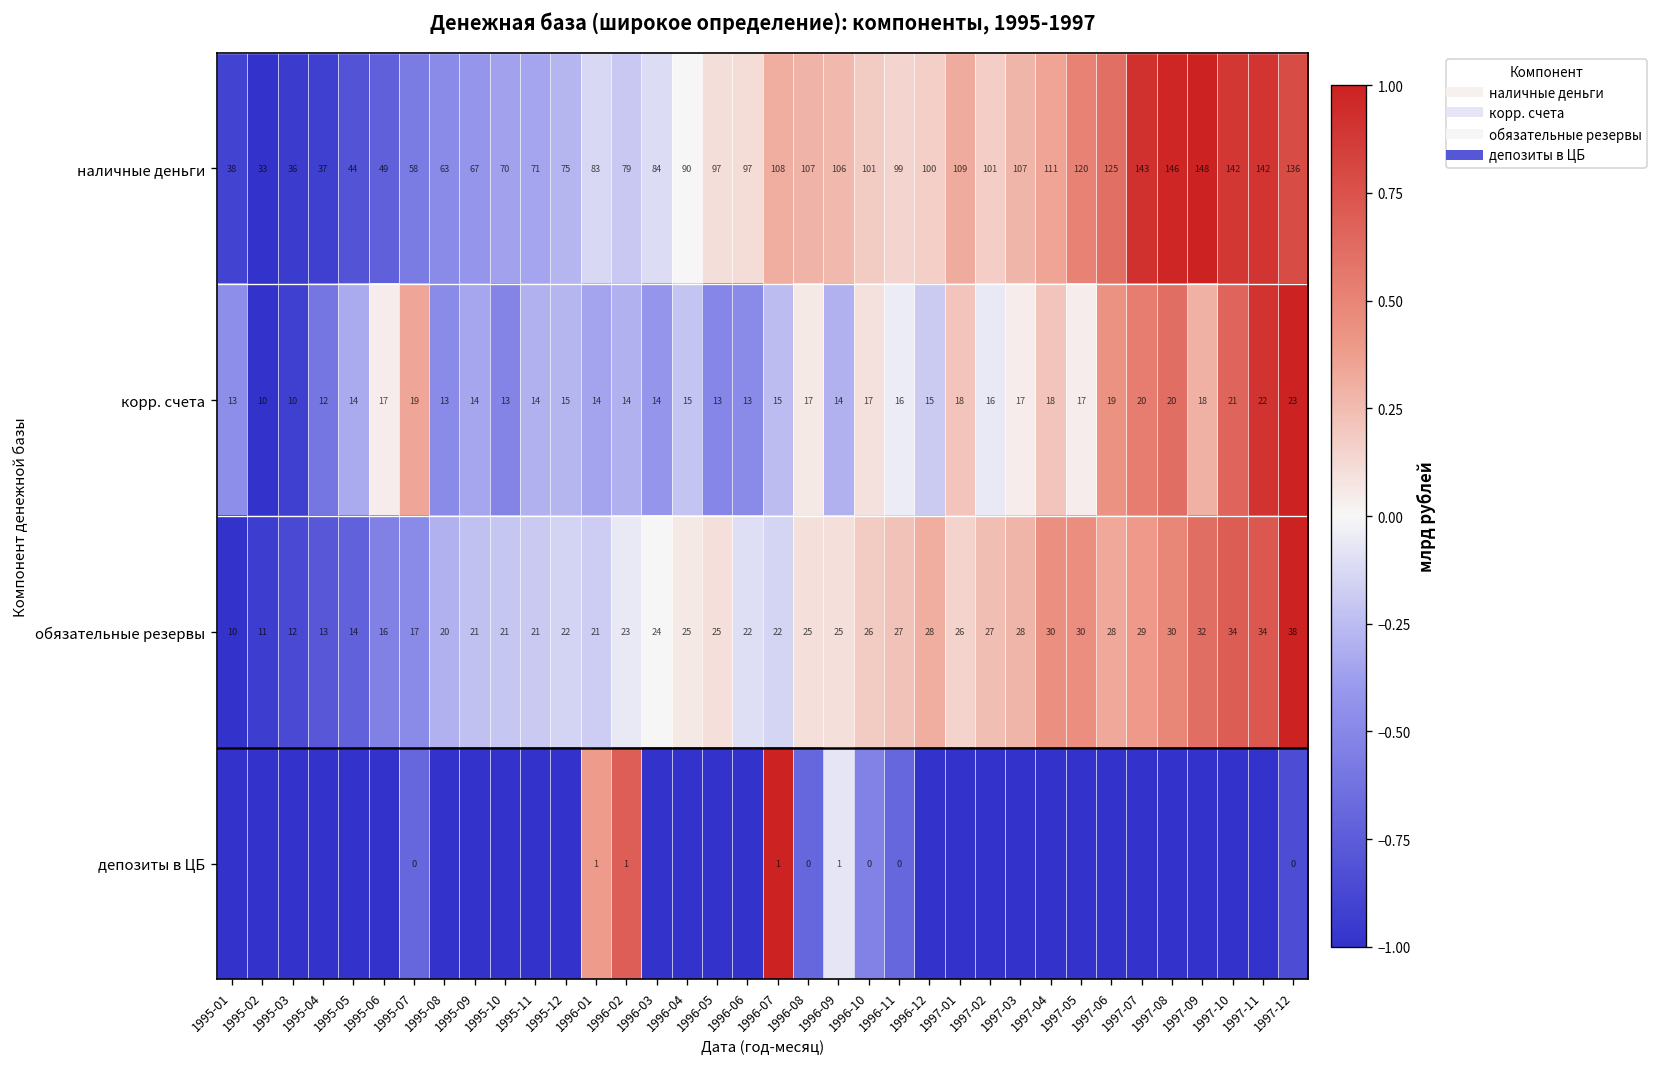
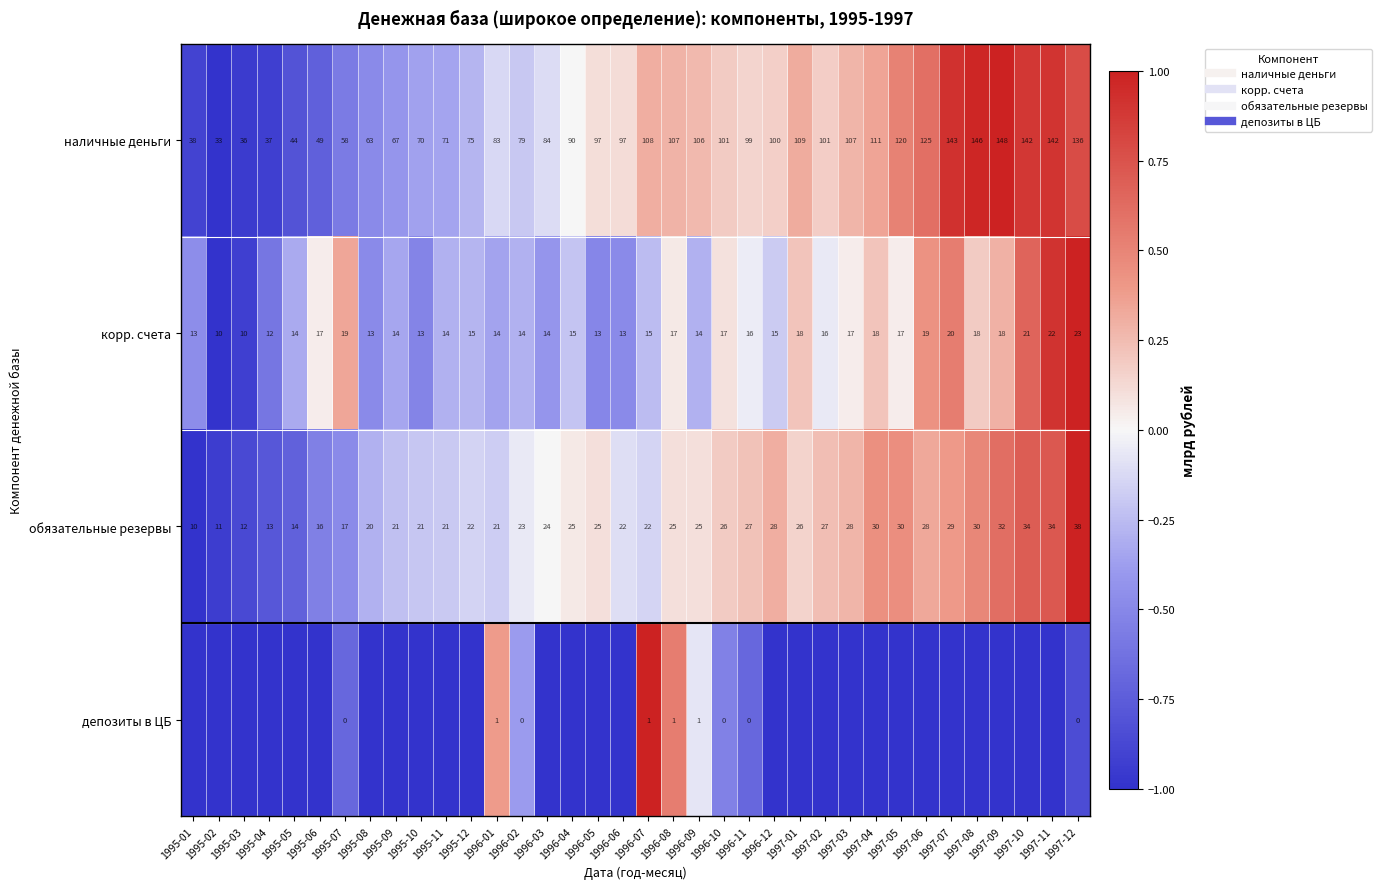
корр. счета, 1997-08: 20 -> 18
депозиты в ЦБ, 1996-02: 1 -> 0
депозиты в ЦБ, 1996-08: 0 -> 1
